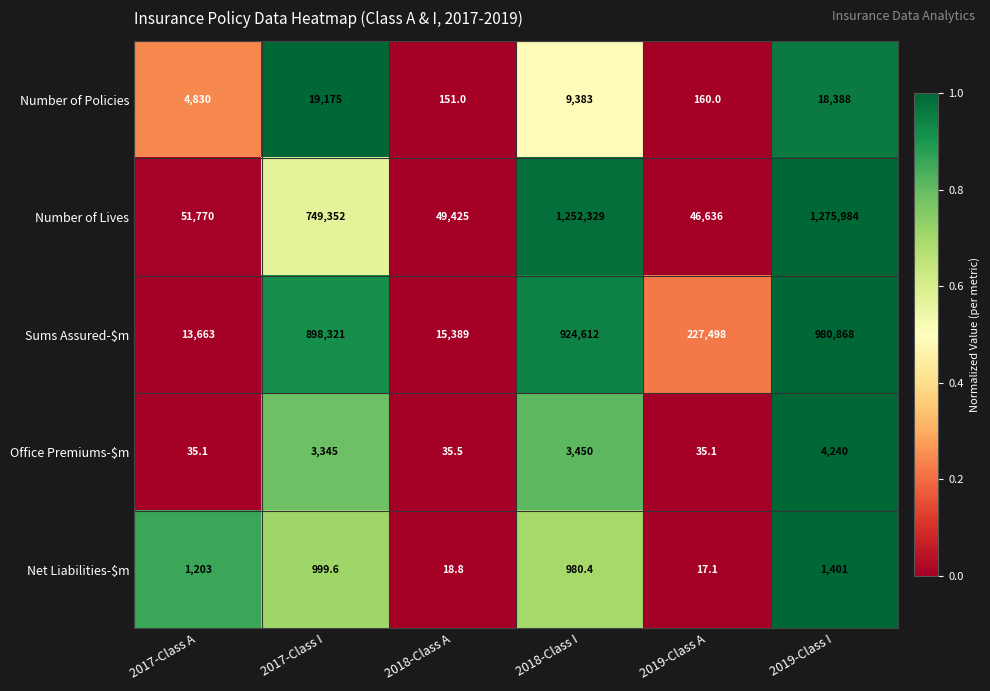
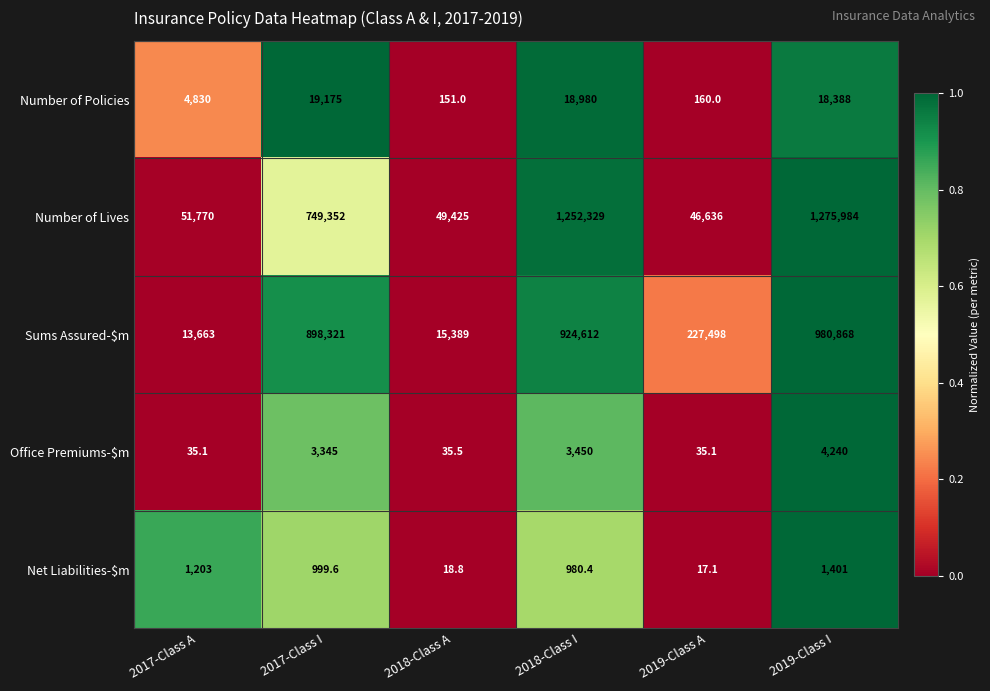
Number of Policies, 2018-Class I: 9,383 -> 18,980
